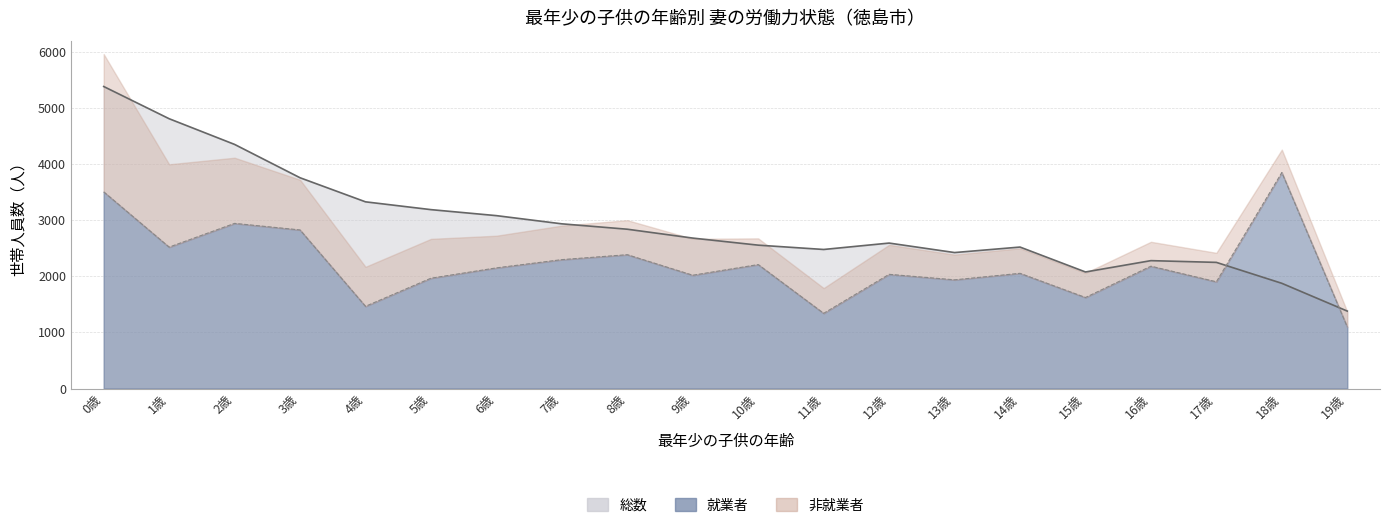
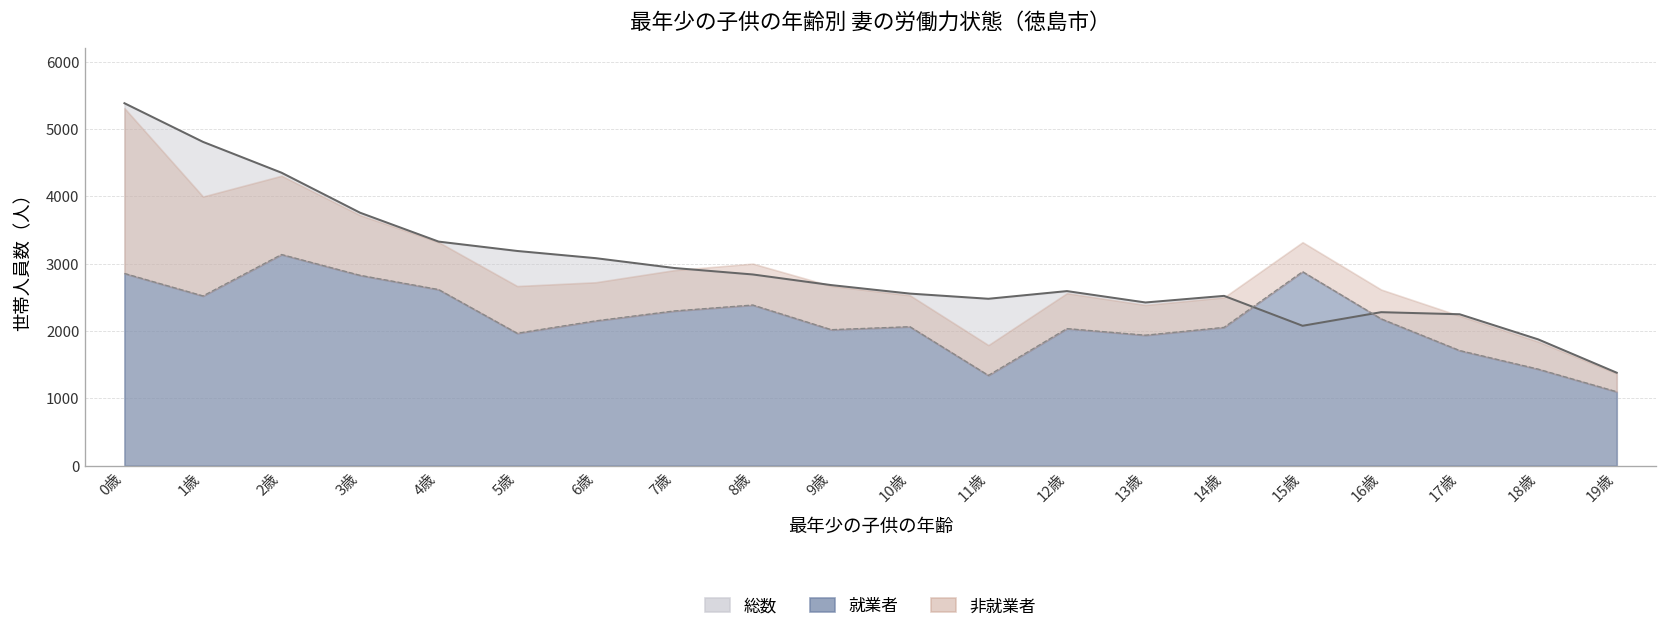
就業者, 0歳: 3500 -> 2900
就業者, 2歳: 2900 -> 3100
就業者, 4歳: 1500 -> 2600
就業者, 10歳: 2200 -> 2100
就業者, 15歳: 1600 -> 2900
就業者, 17歳: 1900 -> 1700
就業者, 18歳: 3800 -> 1400
